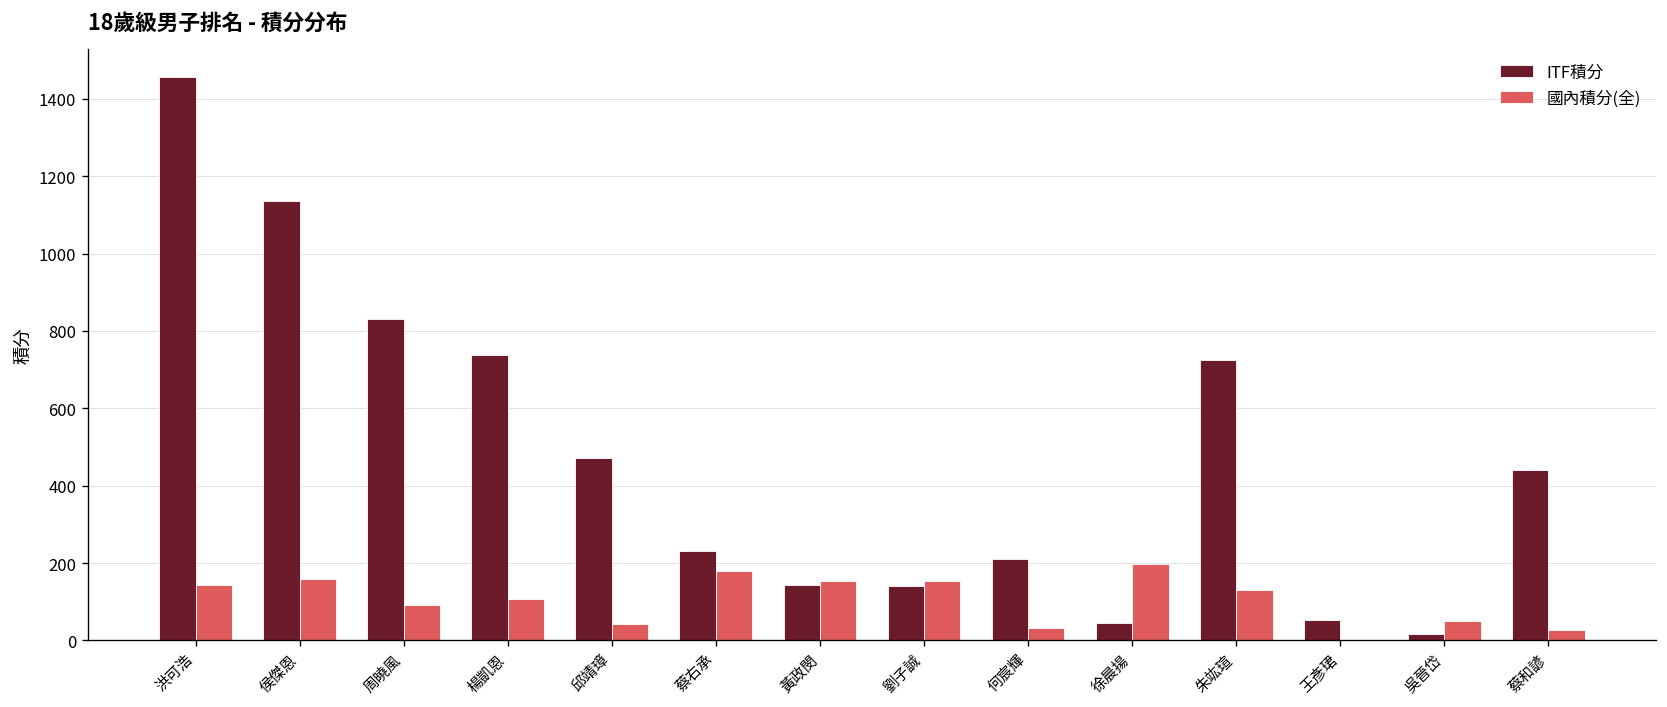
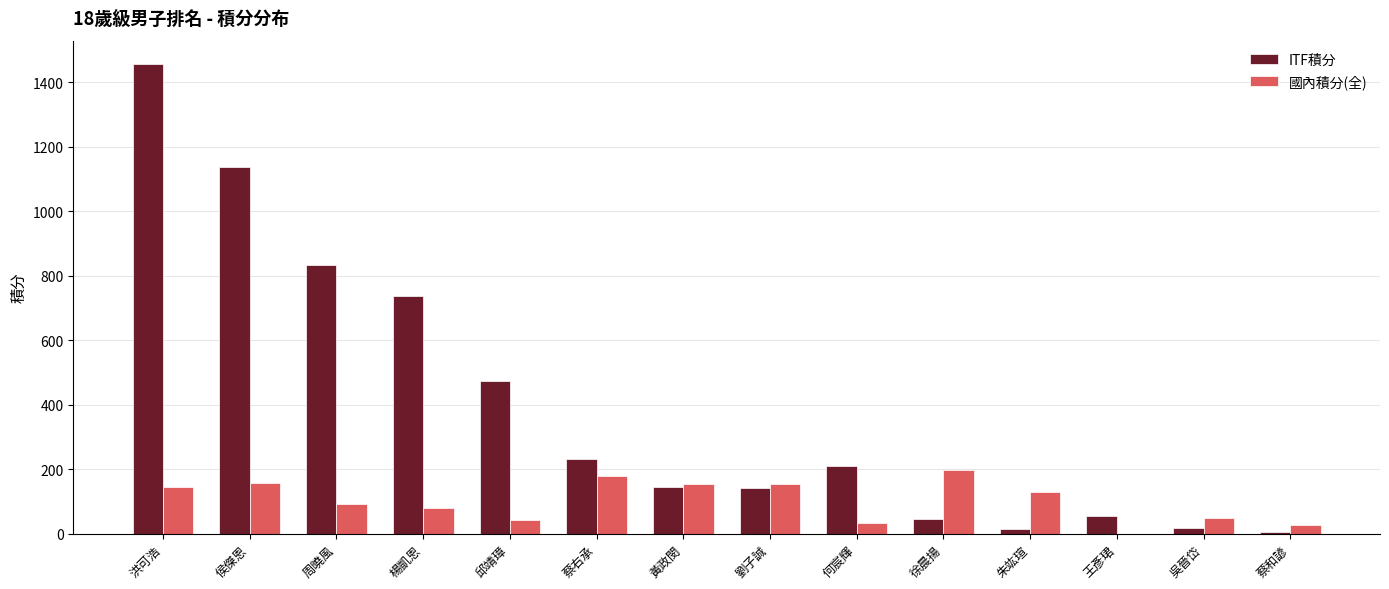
國內積分(全), 楊凱恩: 110 -> 80
ITF積分, 朱竑瑄: 720 -> 10
ITF積分, 蔡和諺: 440 -> 10
